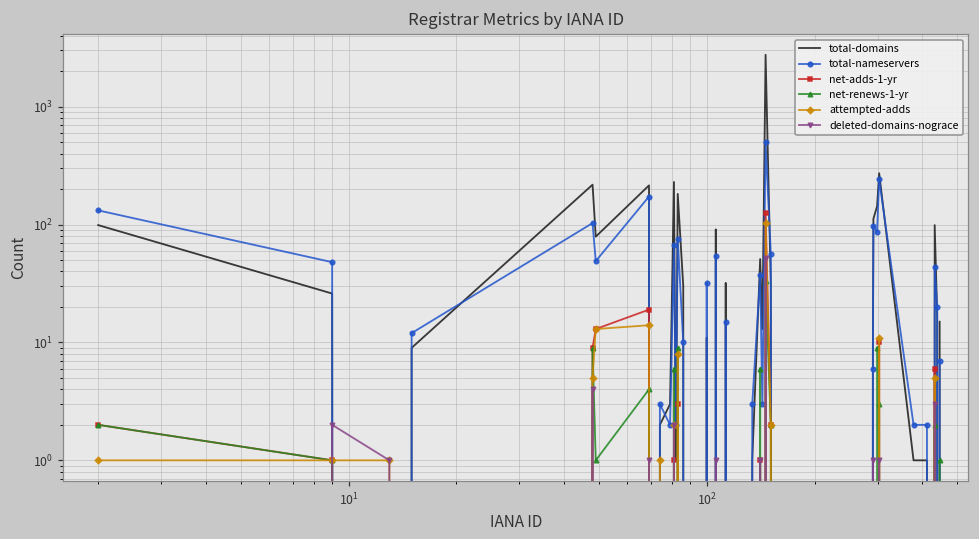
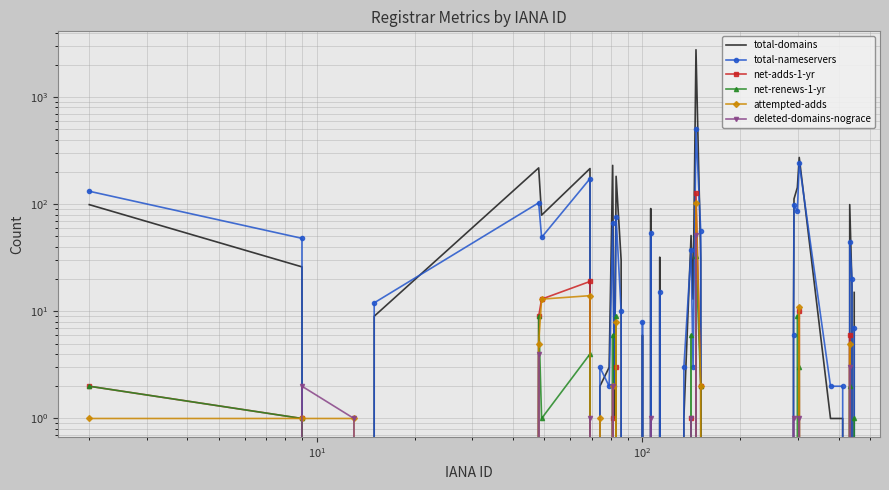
total-domains, 10^2: 11 -> 6
total-nameservers, 10^2: 32 -> 8
